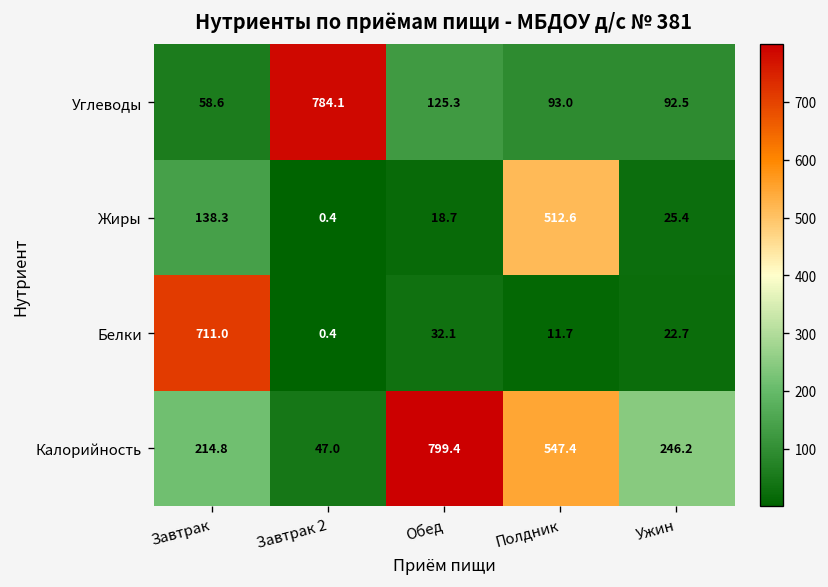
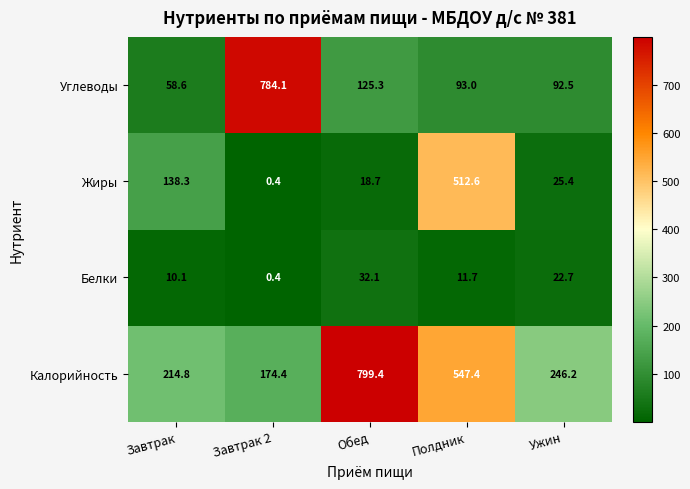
Белки, Завтрак: 711.0 -> 10.1
Калорийность, Завтрак 2: 47.0 -> 174.4
